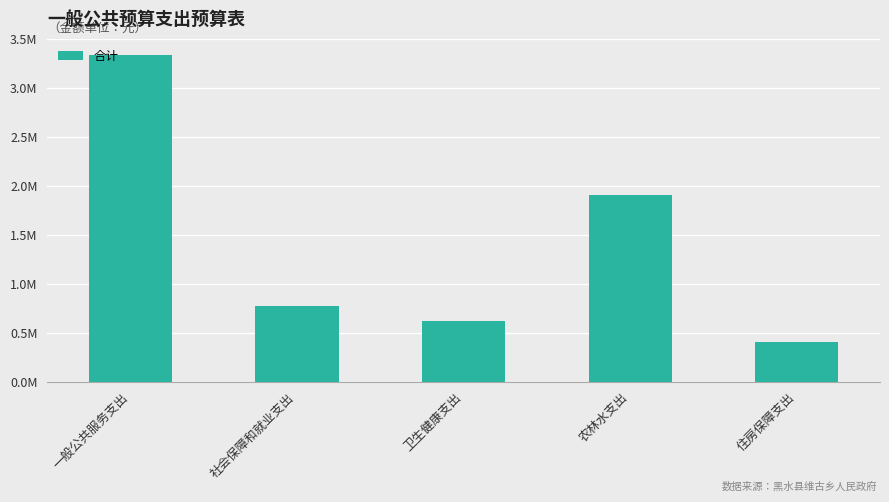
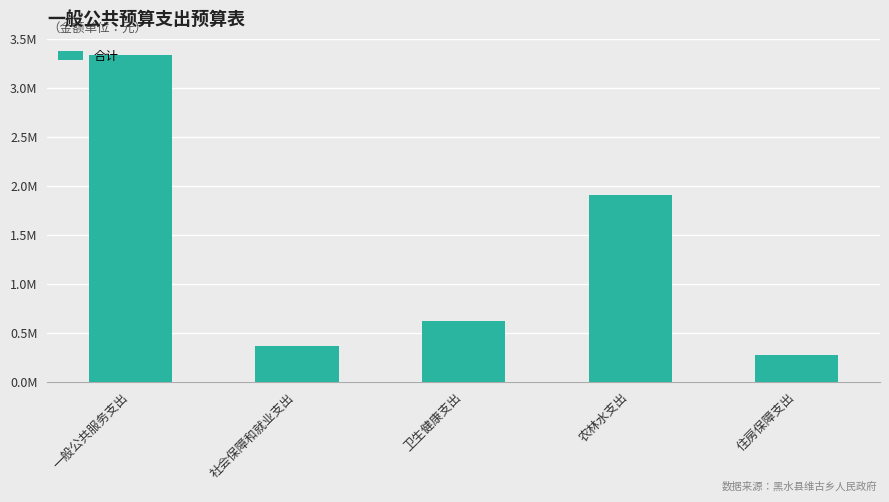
社会保障和就业支出: 800000 -> 400000
住房保障支出: 400000 -> 300000
